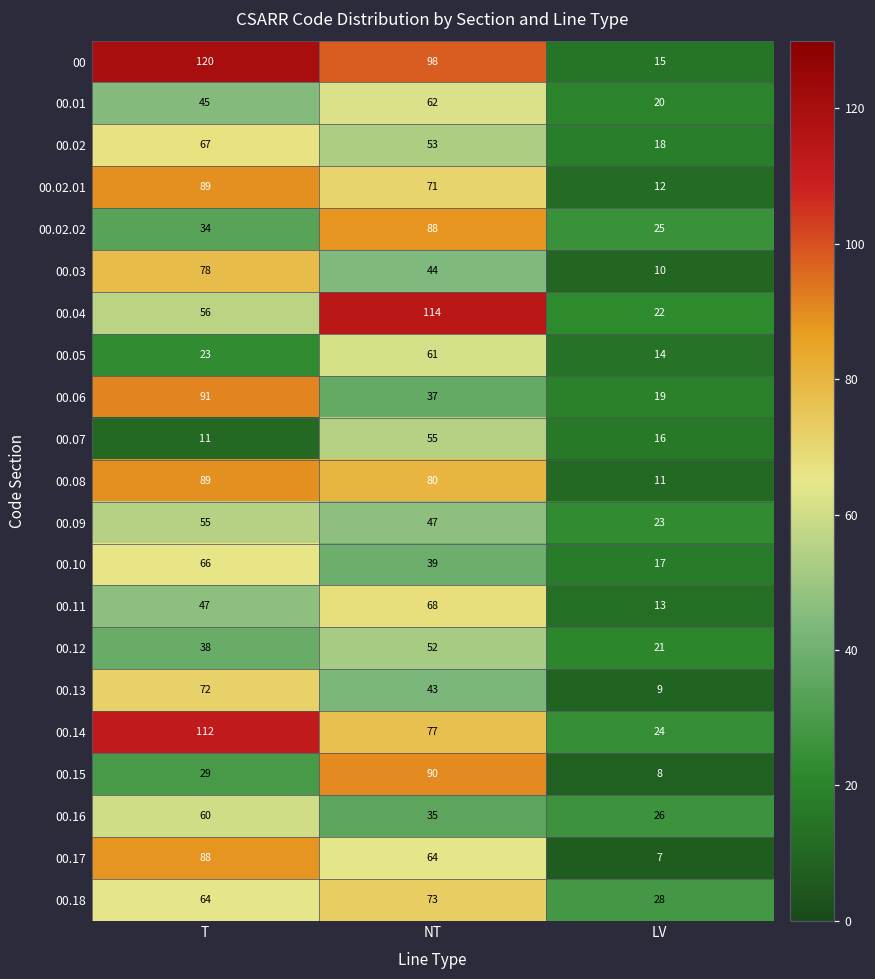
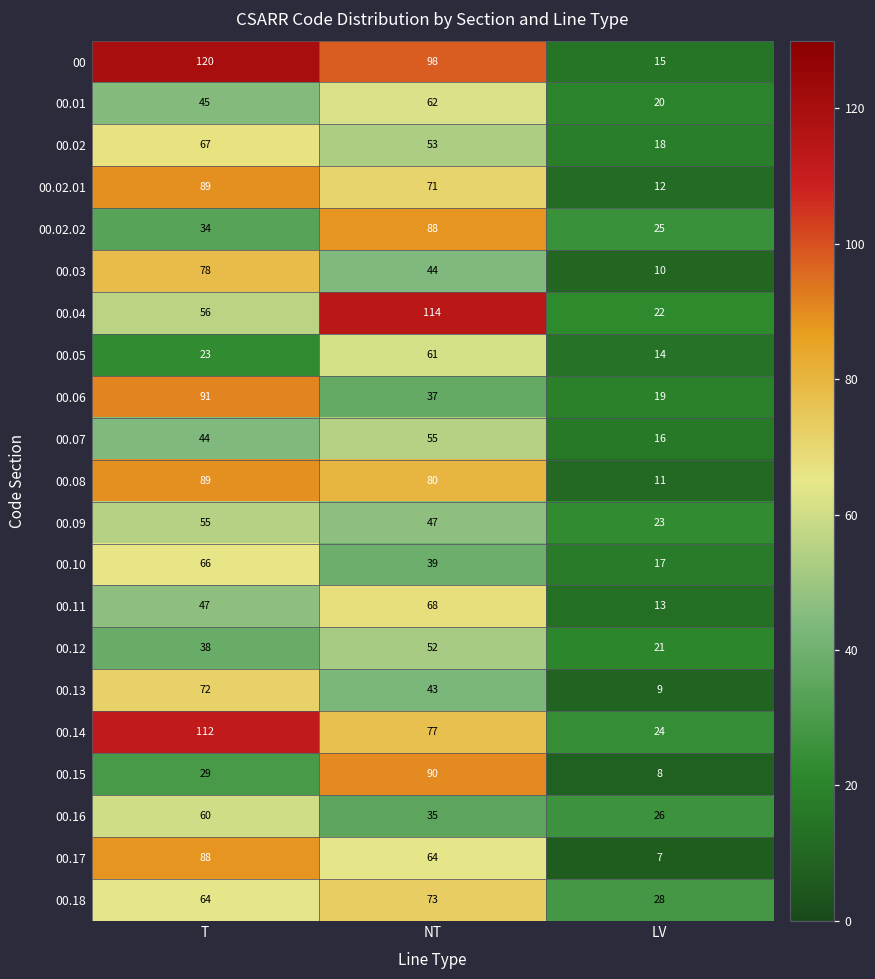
00.07, T: 11 -> 44
